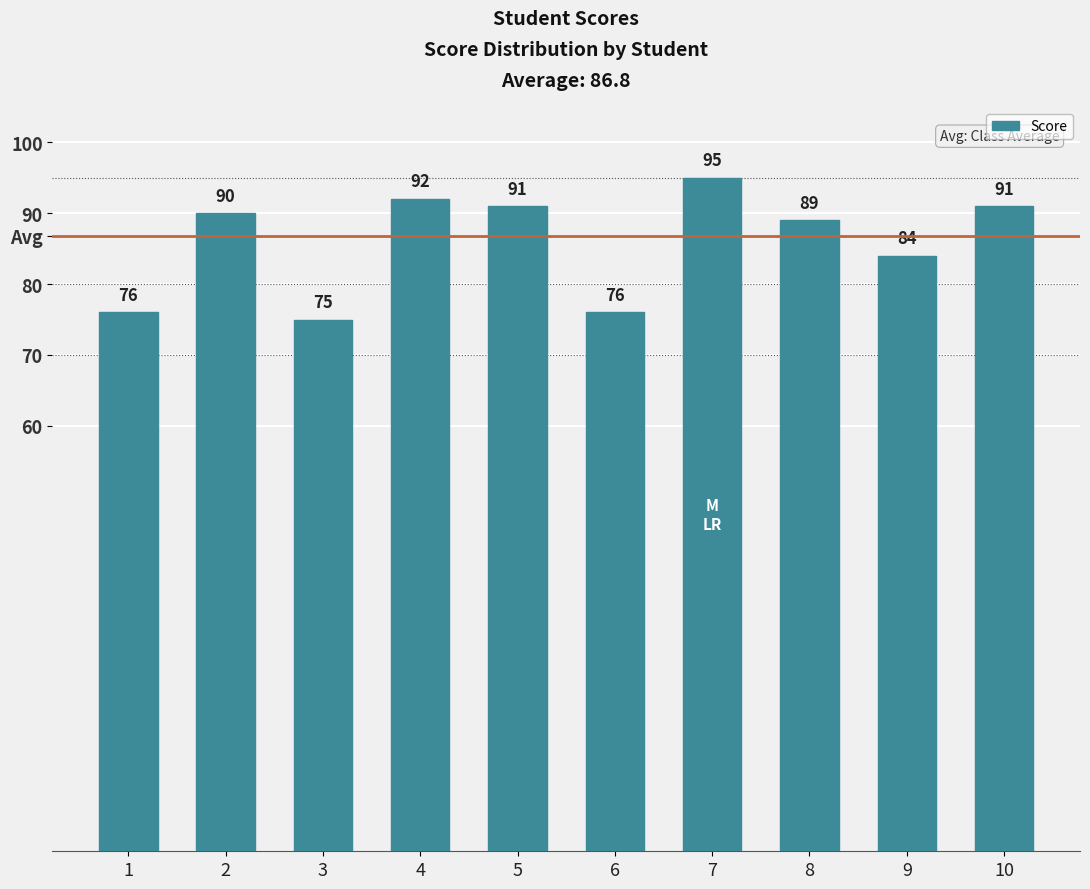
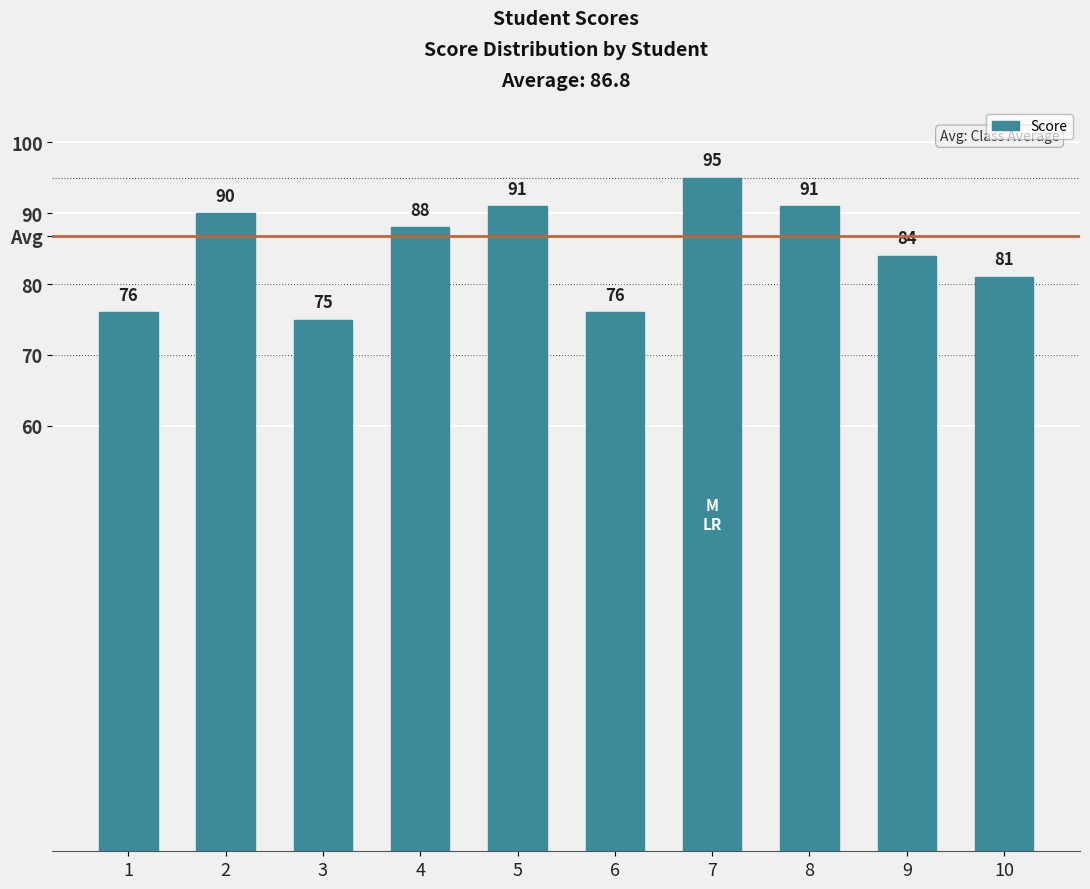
4: 92 -> 88
8: 89 -> 91
10: 91 -> 81
